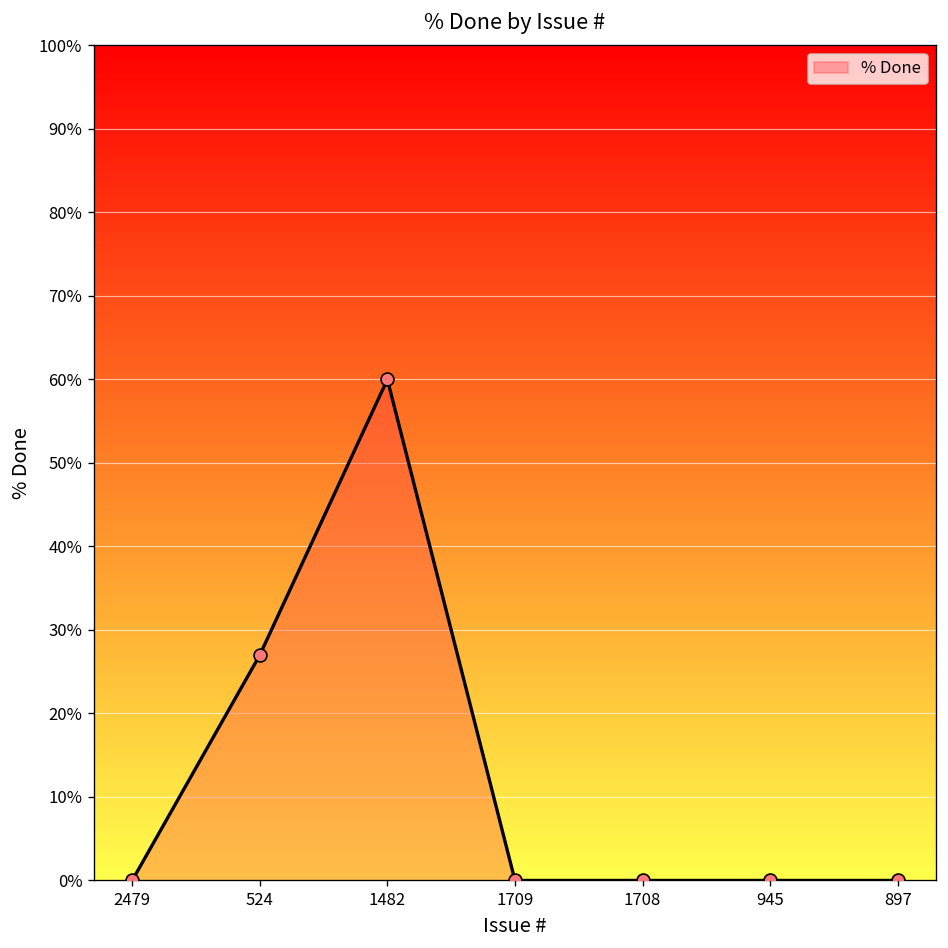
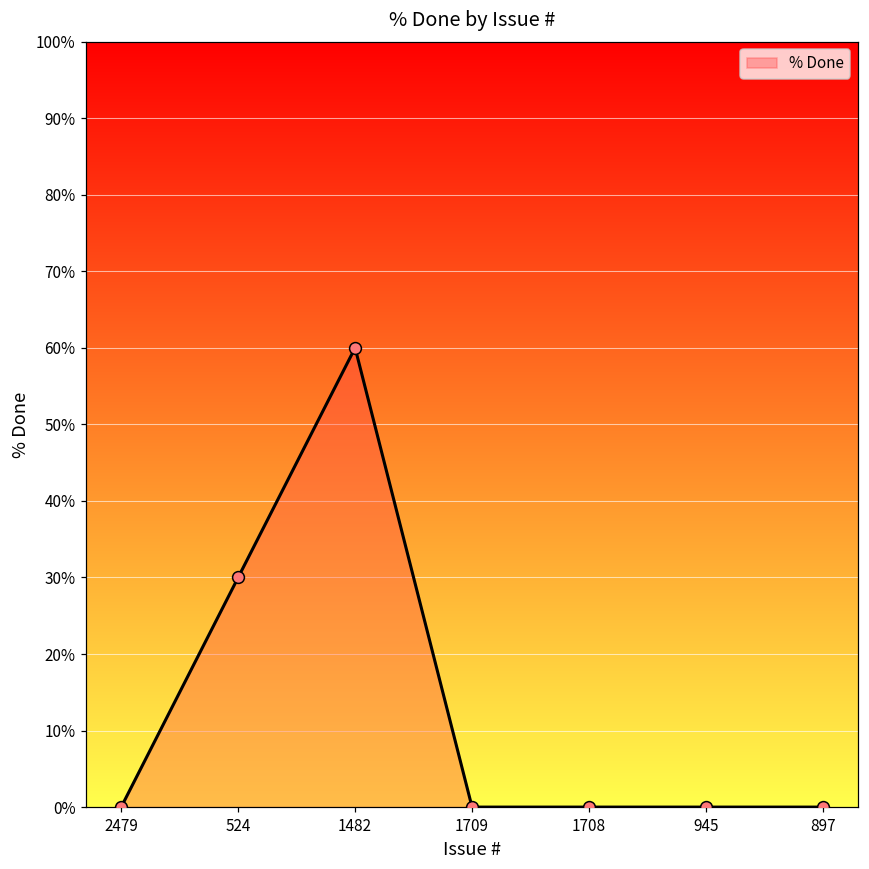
524: 27% -> 30%
